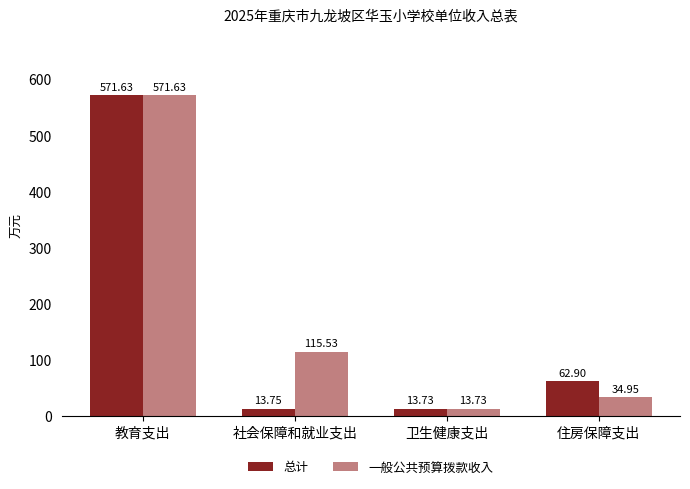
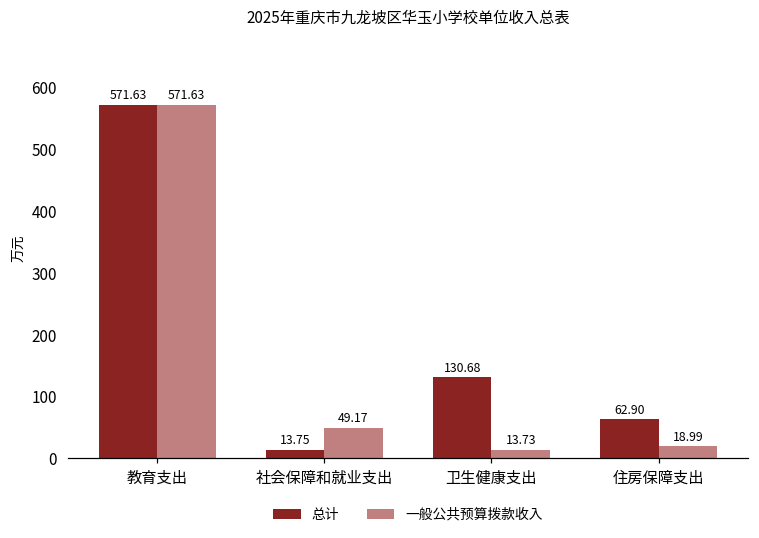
一般公共预算拨款收入, 社会保障和就业支出: 115.53 -> 49.17
总计, 卫生健康支出: 13.73 -> 130.68
一般公共预算拨款收入, 住房保障支出: 34.95 -> 18.99
